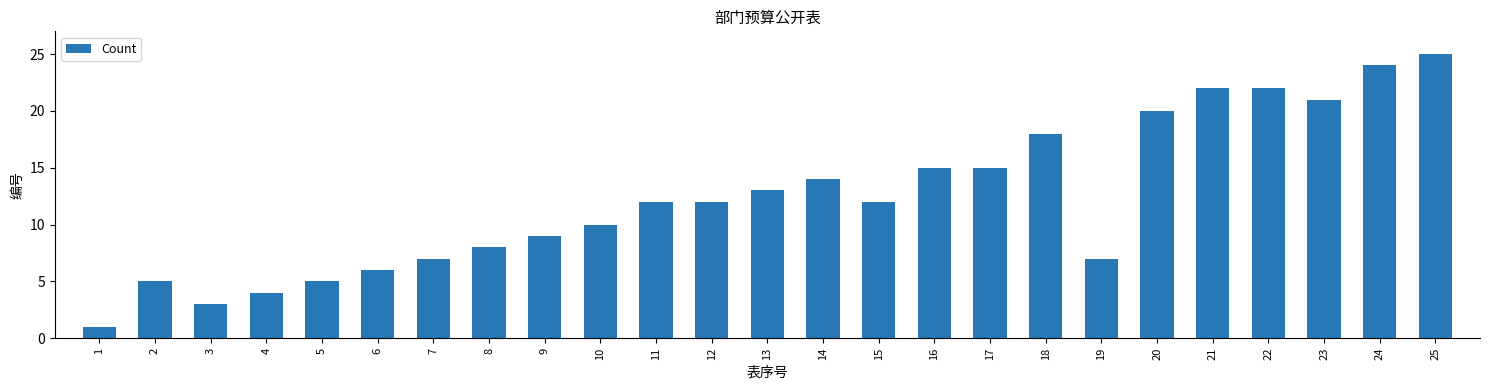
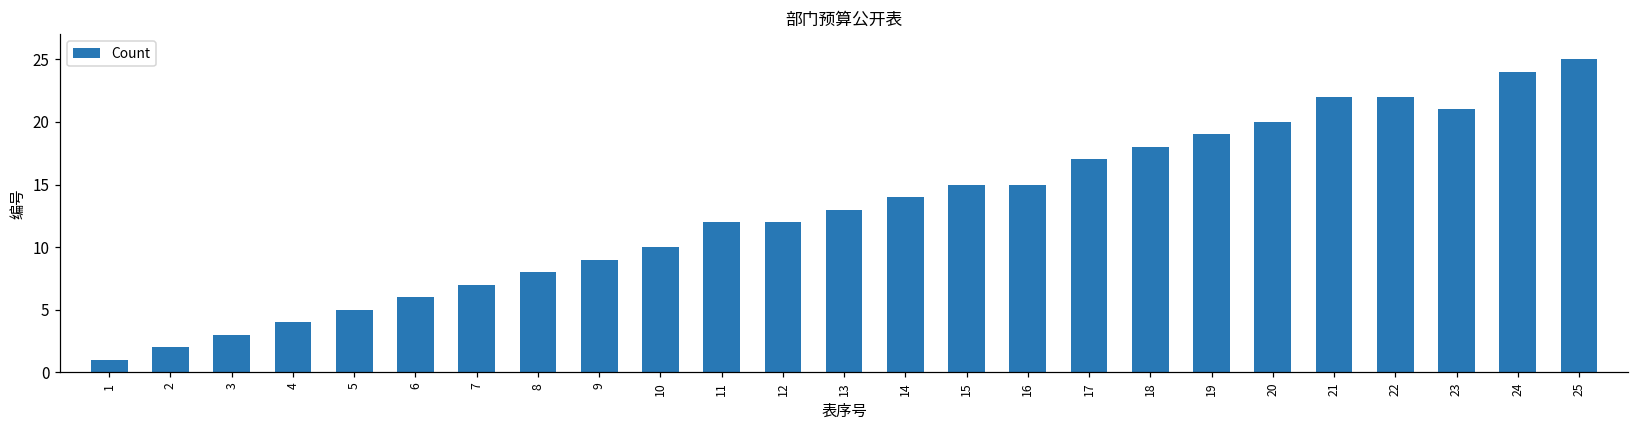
2: 5 -> 2
15: 12 -> 15
17: 15 -> 17
19: 7 -> 19
